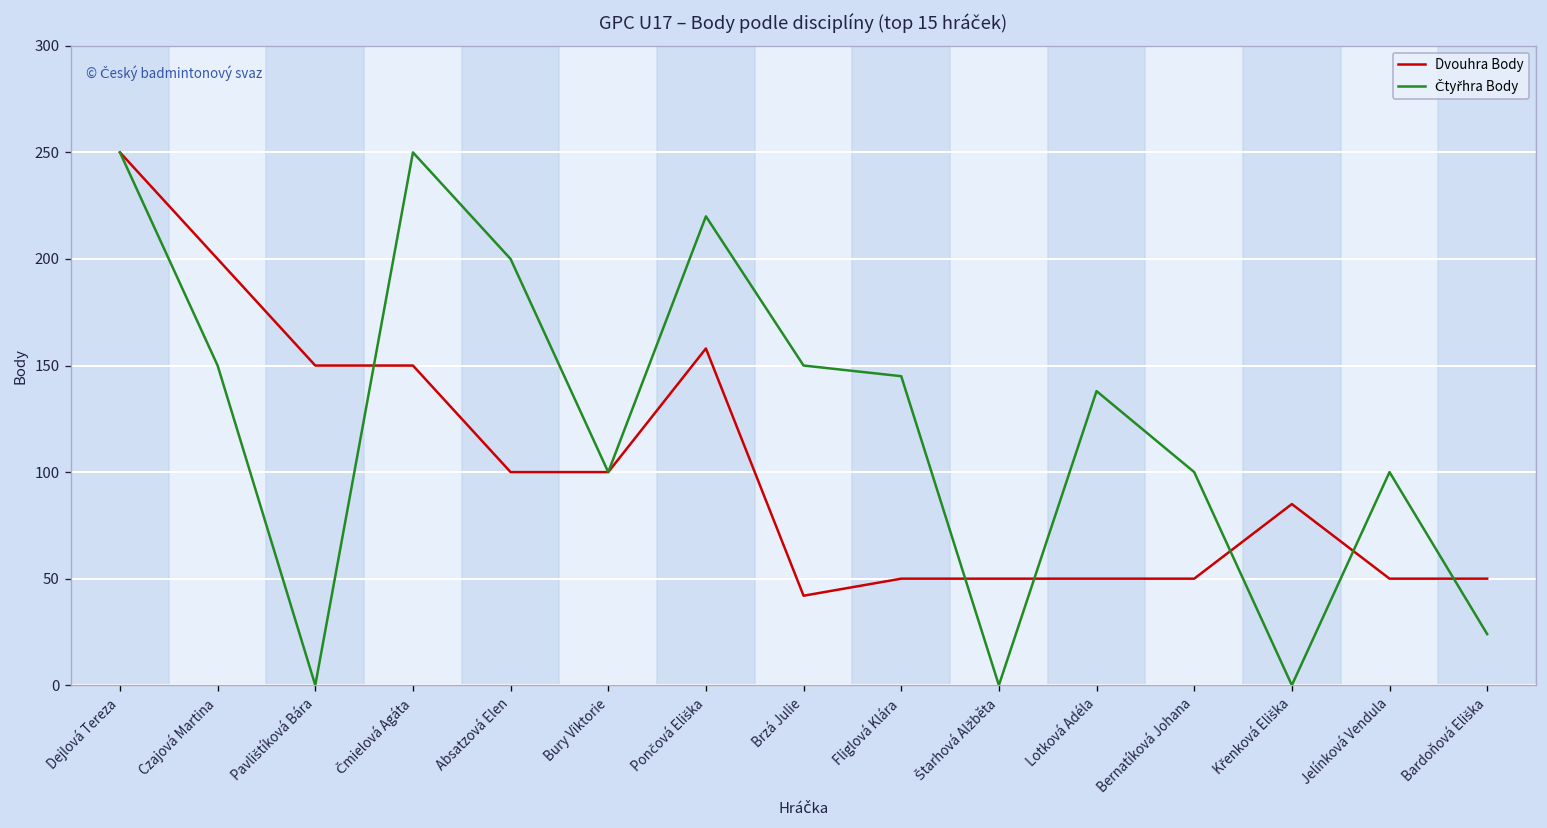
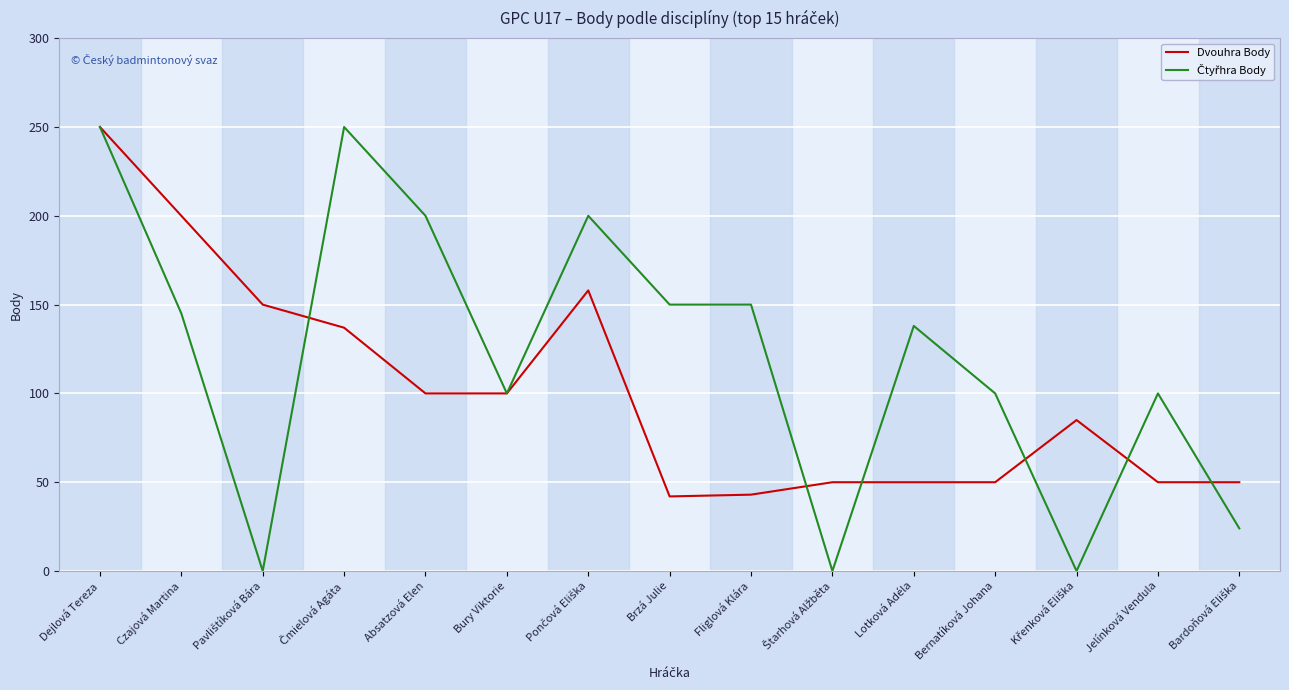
Čtyřhra Body, Czajová Martina: 150 -> 145
Dvouhra Body, Čmielová Agáta: 150 -> 137
Čtyřhra Body, Pončová Eliška: 220 -> 200
Dvouhra Body, Fliglová Klára: 50 -> 43
Čtyřhra Body, Fliglová Klára: 145 -> 150
